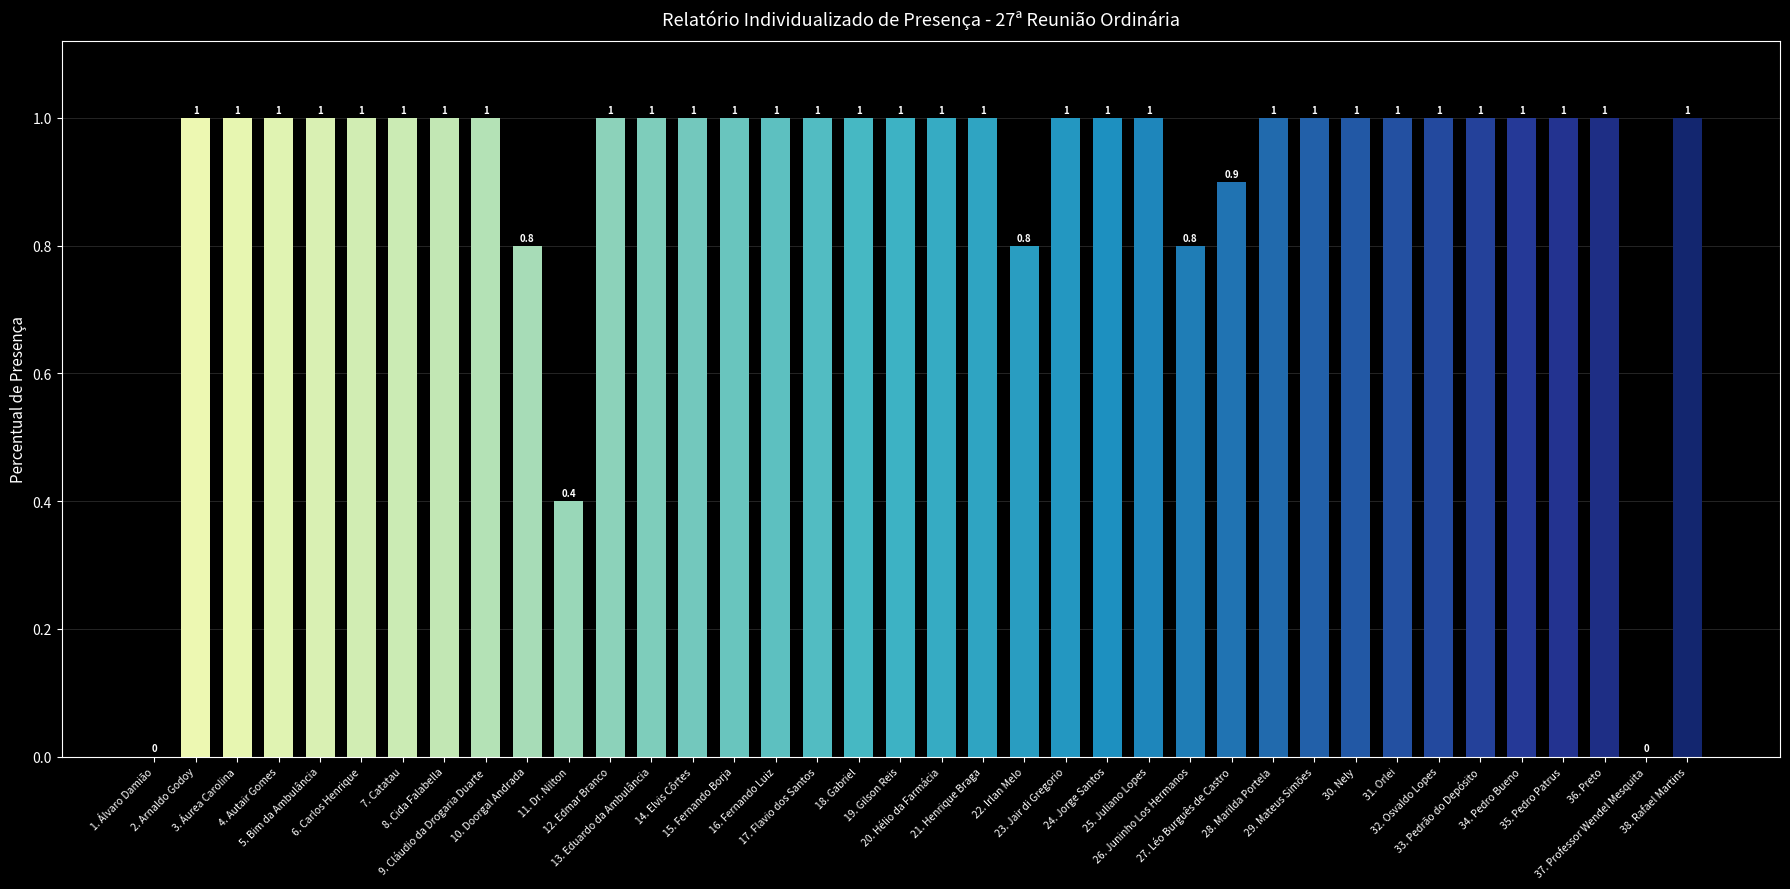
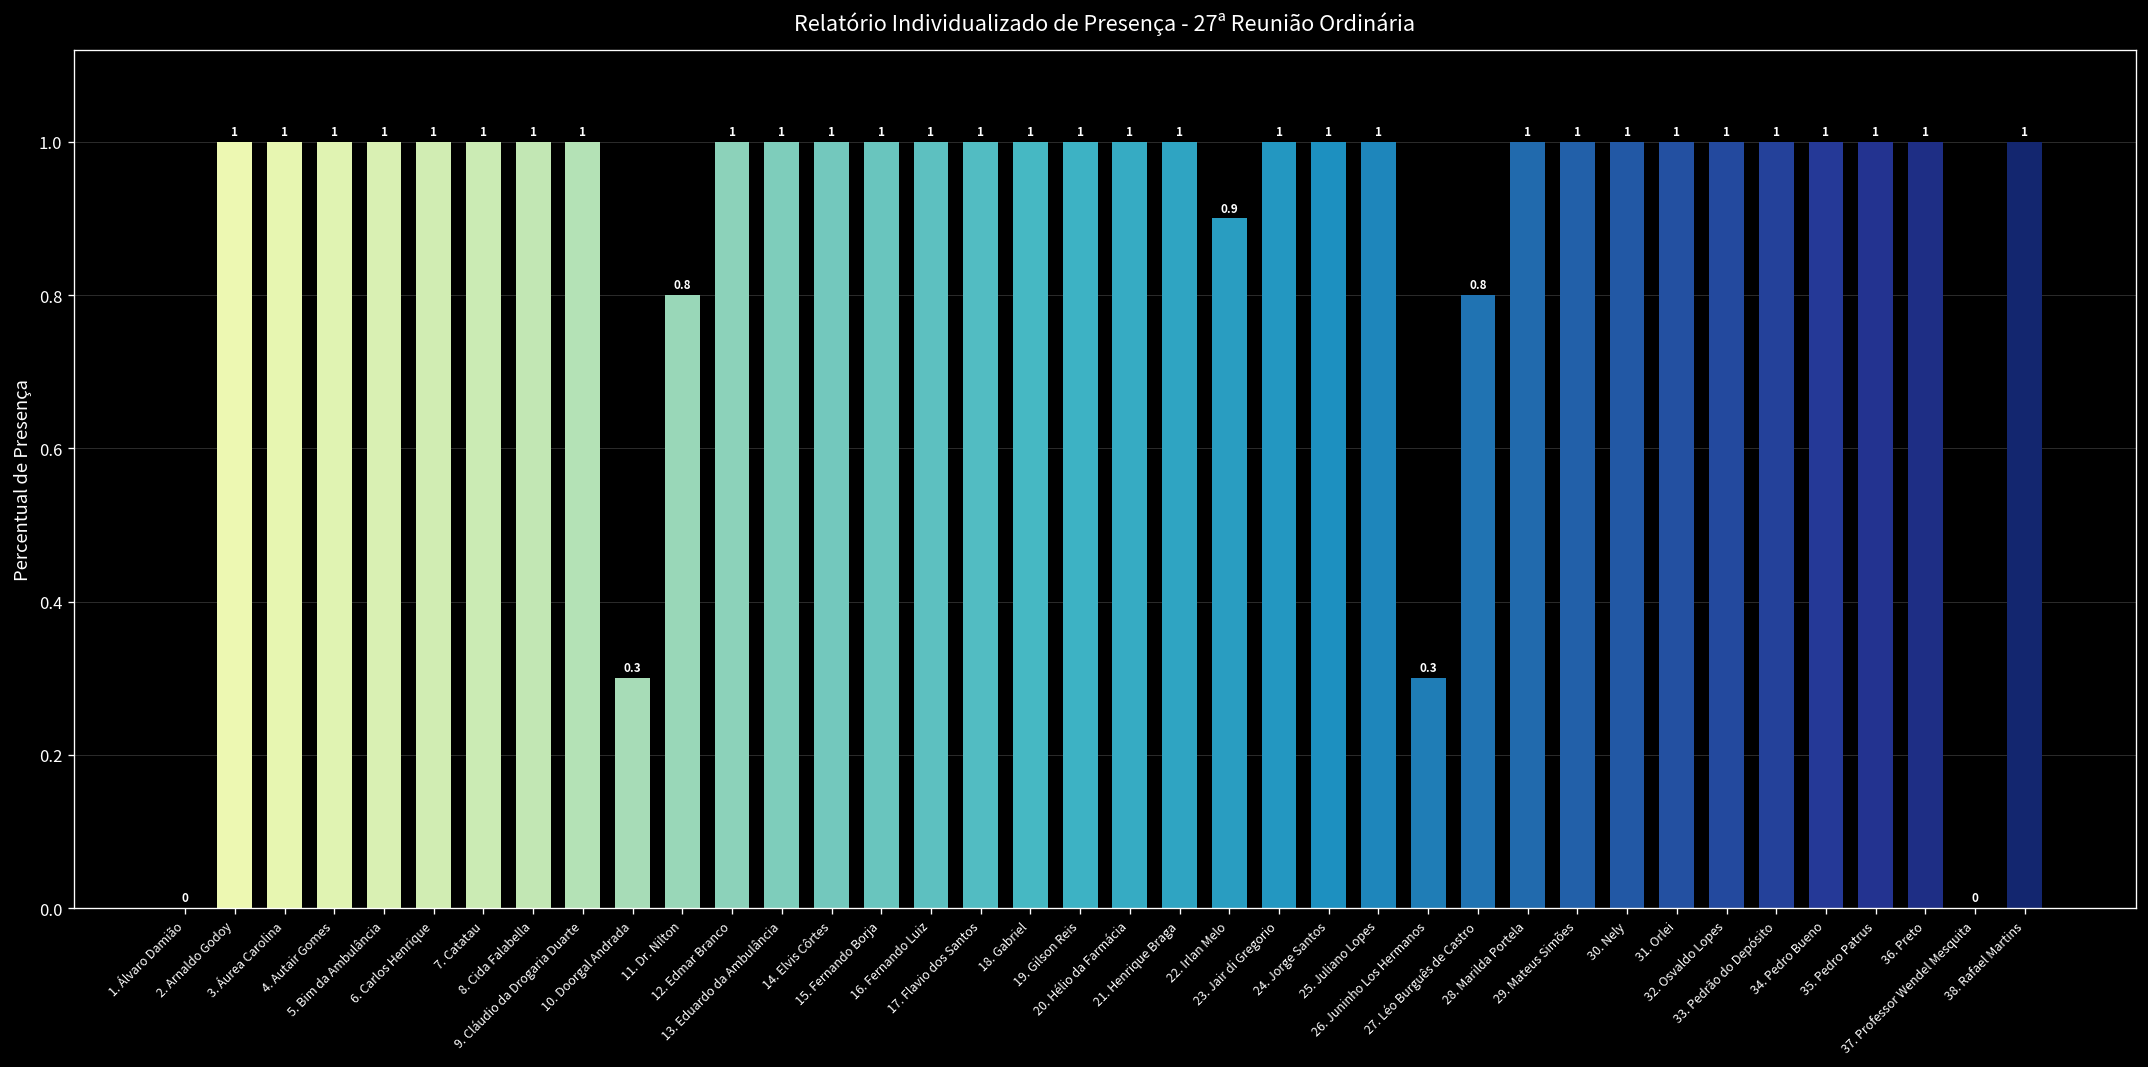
10. Doorgal Andrada: 0.8 -> 0.3
11. Dr. Nilton: 0.4 -> 0.8
22. Irlan Melo: 0.8 -> 0.9
26. Juninho Los Hermanos: 0.8 -> 0.3
27. Léo Burguês de Castro: 0.9 -> 0.8
